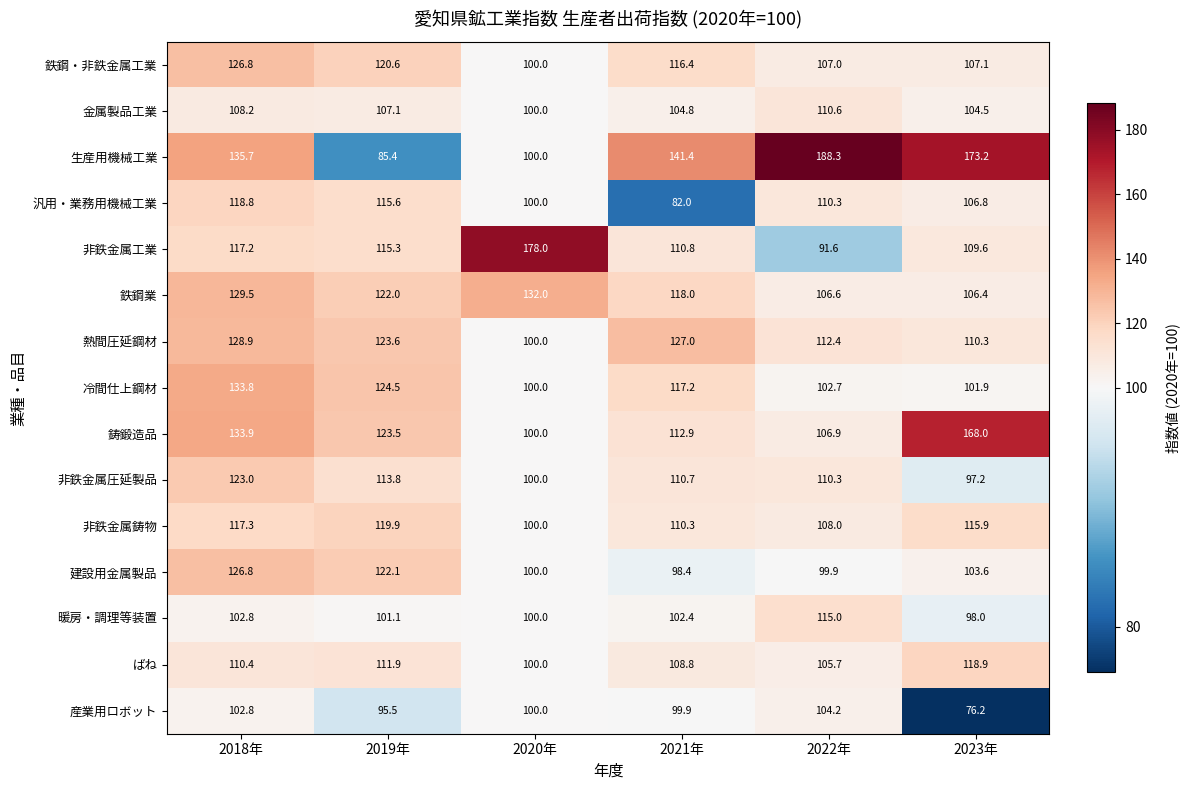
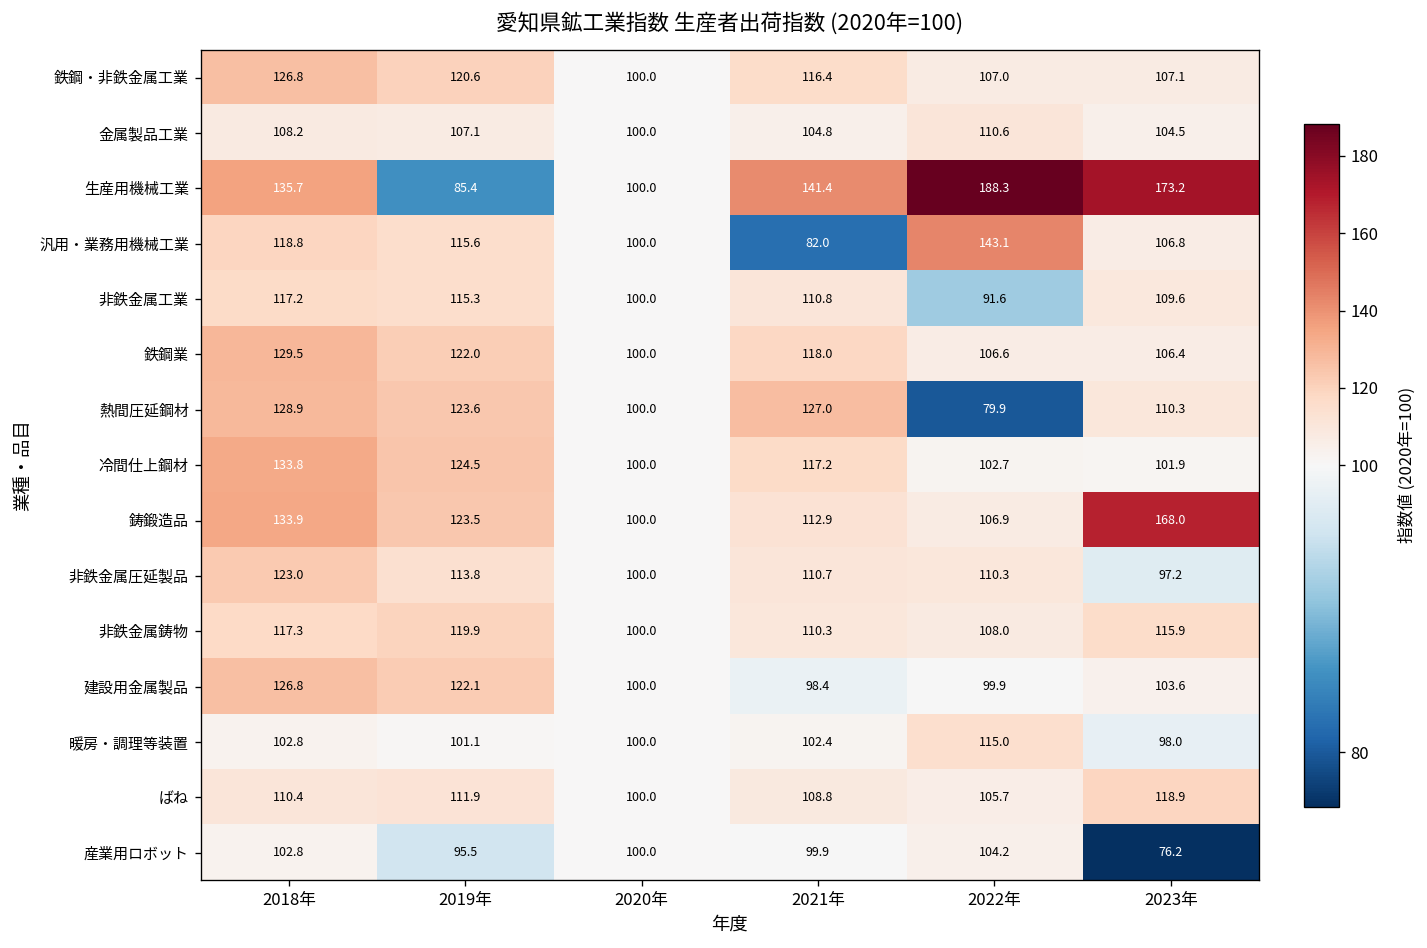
汎用・業務用機械工業, 2022年: 110.3 -> 143.1
非鉄金属工業, 2020年: 178.0 -> 100.0
鉄鋼業, 2020年: 132.0 -> 100.0
熱間圧延鋼材, 2022年: 112.4 -> 79.9
